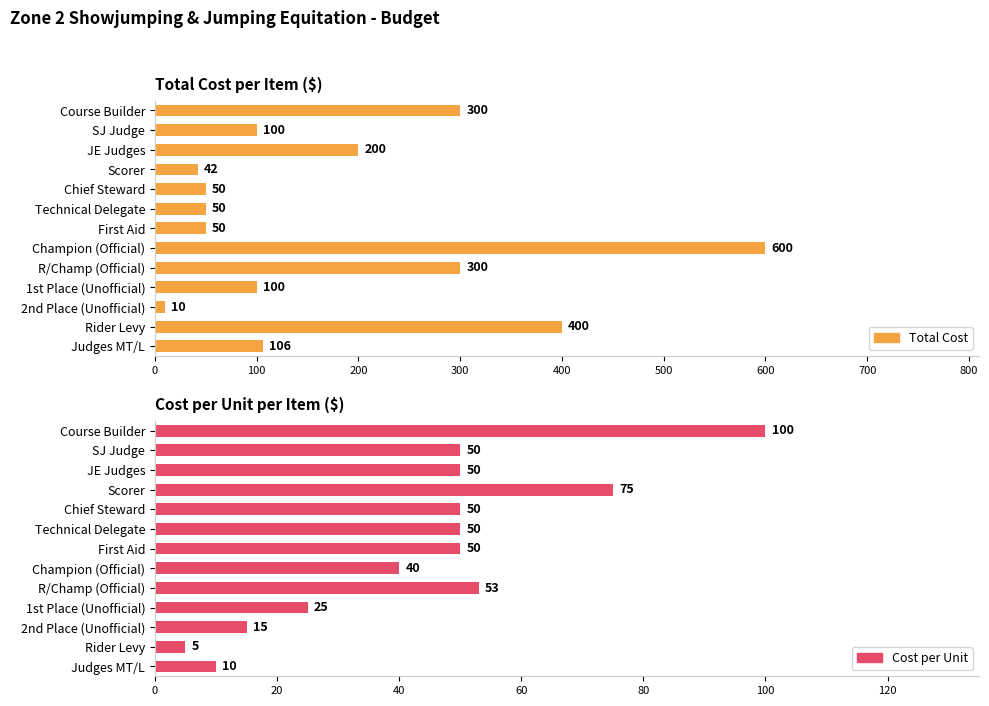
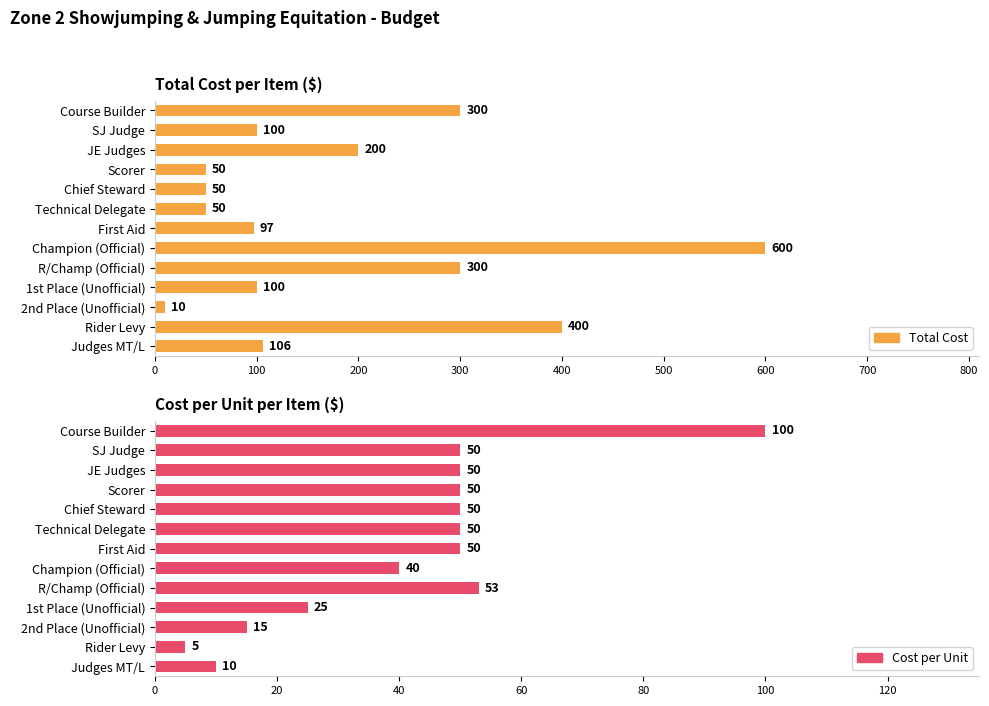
Total Cost per Item ($), Scorer: 42 -> 50
Total Cost per Item ($), First Aid: 50 -> 97
Cost per Unit per Item ($), Scorer: 75 -> 50
